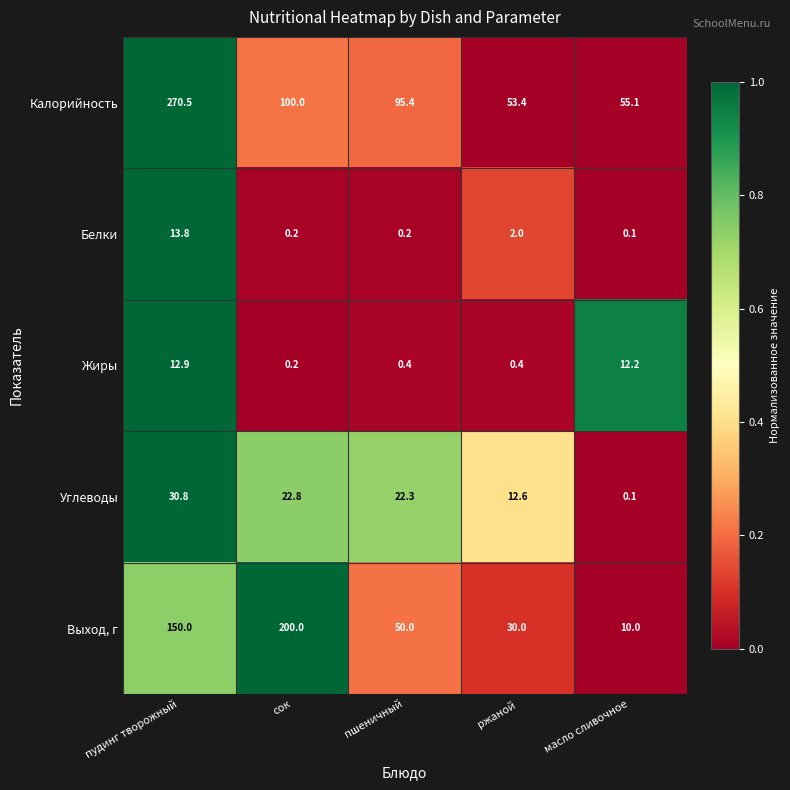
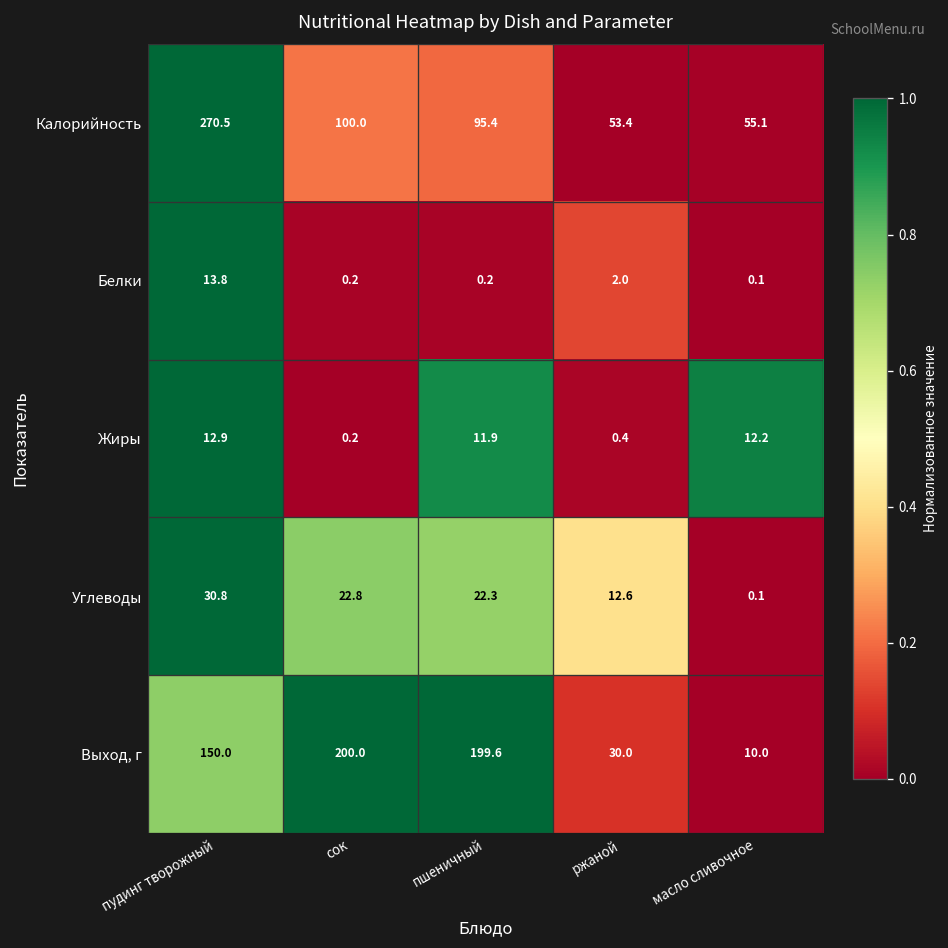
Жиры, пшеничный: 0.4 -> 11.9
Выход, г, пшеничный: 50.0 -> 199.6
